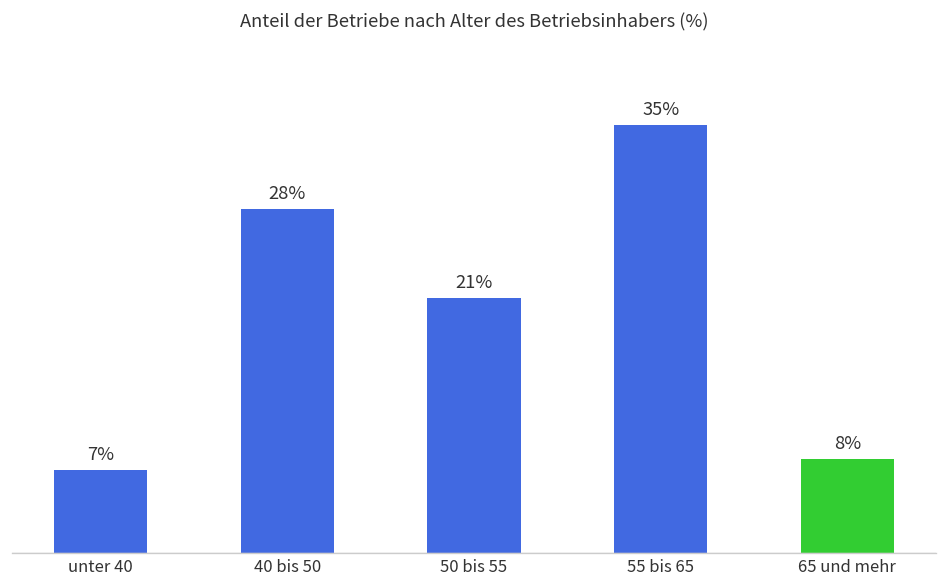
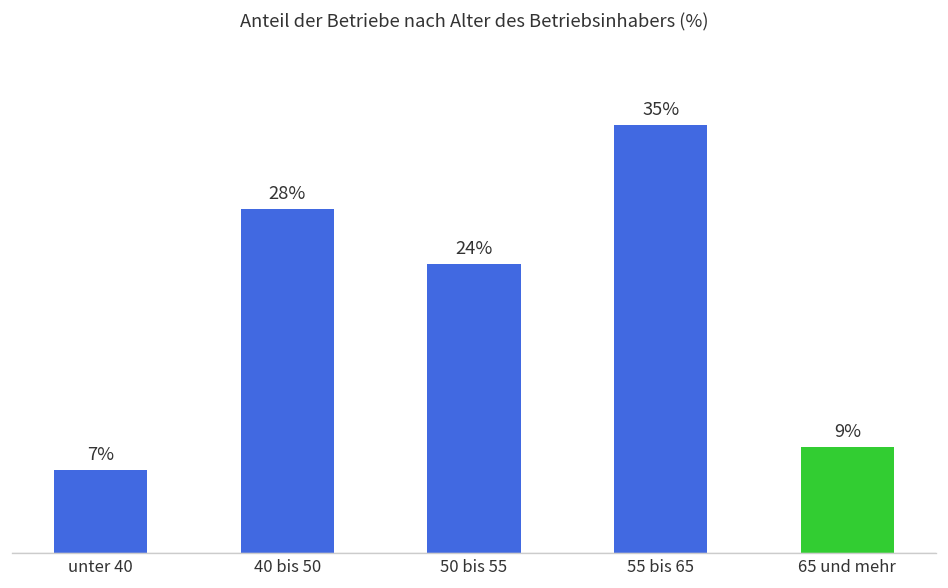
50 bis 55: 21% -> 24%
65 und mehr: 8% -> 9%
